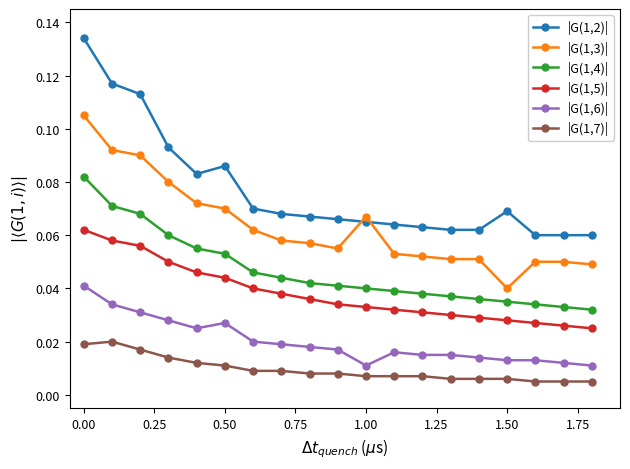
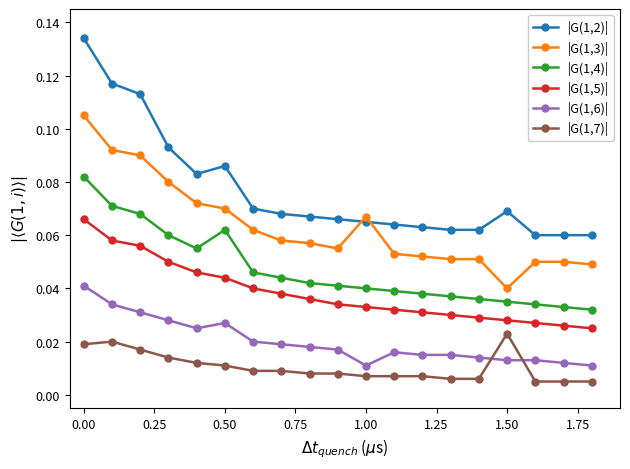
|G(1,5)|, 0.00: 0.062 -> 0.066
|G(1,4)|, 0.50: 0.053 -> 0.062
|G(1,7)|, 1.50: 0.006 -> 0.023
